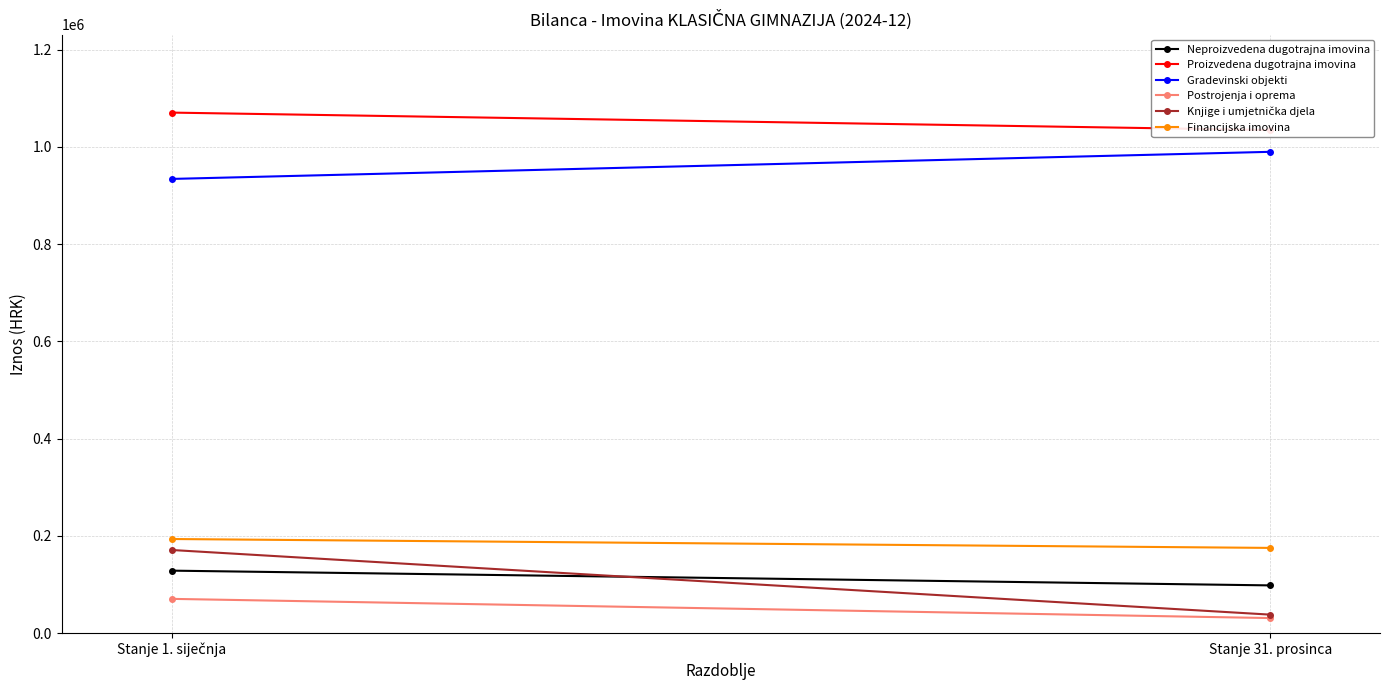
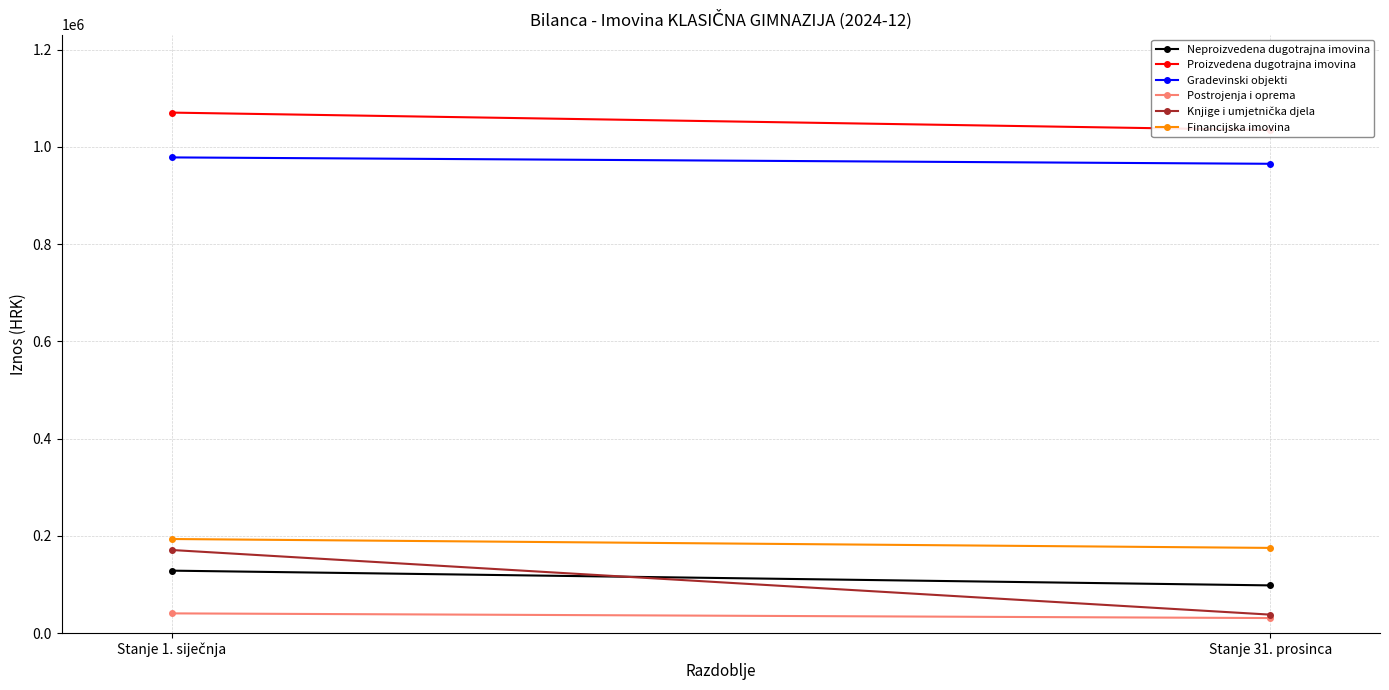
Gradevinski objekti, Stanje 1. siječnja: 930000 -> 980000
Postrojenja i oprema, Stanje 1. siječnja: 70000 -> 40000
Gradevinski objekti, Stanje 31. prosinca: 990000 -> 970000
